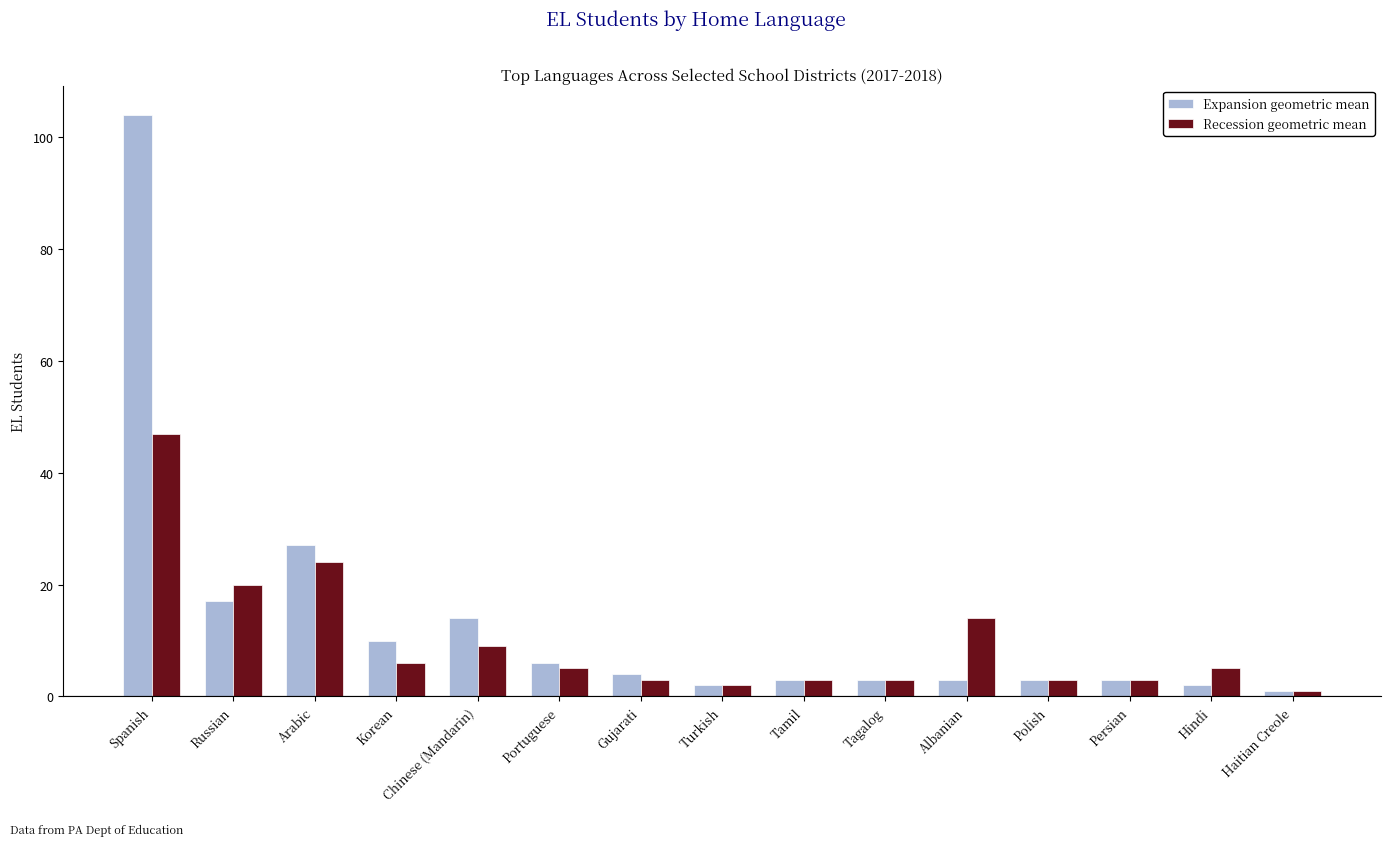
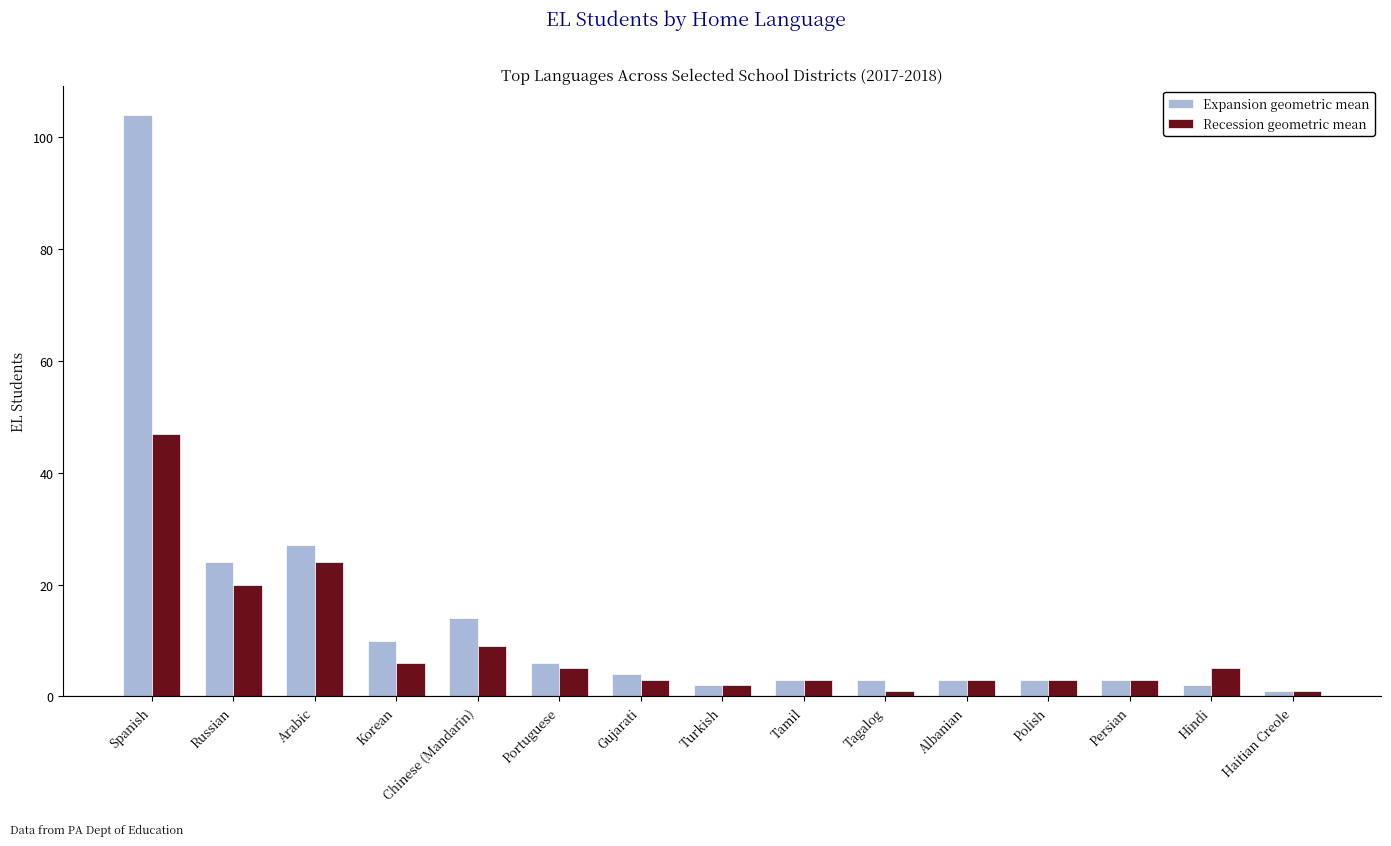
Expansion geometric mean, Russian: 17 -> 24
Recession geometric mean, Tagalog: 3 -> 1
Recession geometric mean, Albanian: 14 -> 3
